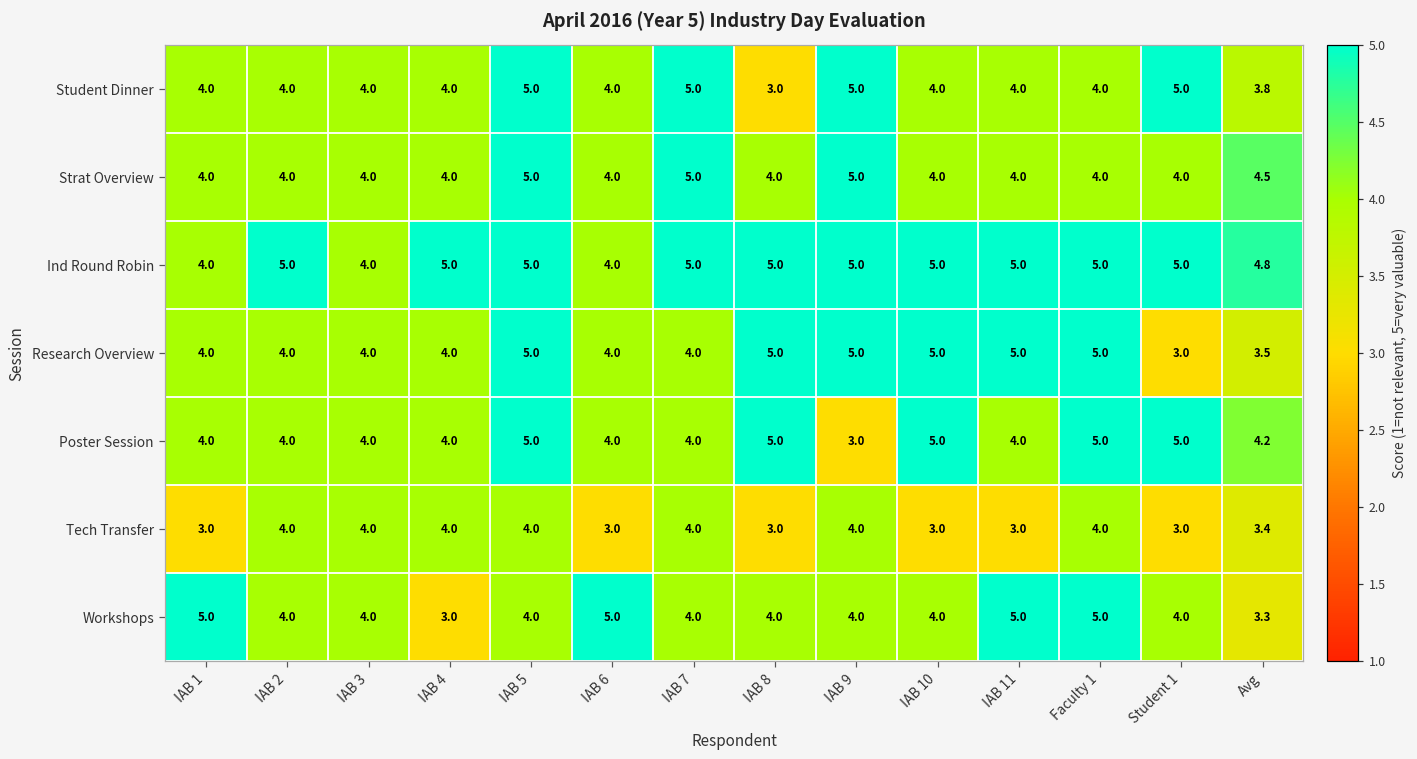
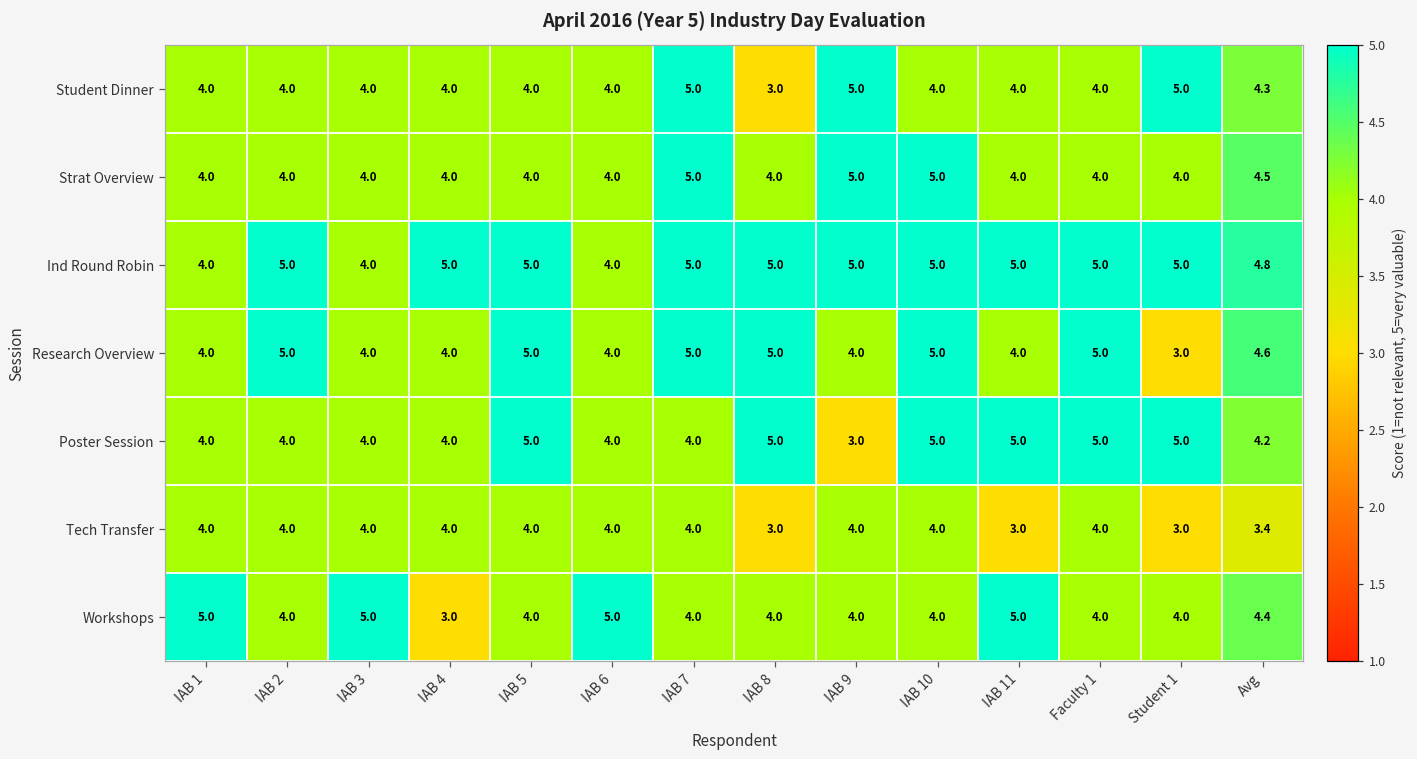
Student Dinner, IAB 5: 5.0 -> 4.0
Student Dinner, Avg: 3.8 -> 4.3
Strat Overview, IAB 5: 5.0 -> 4.0
Strat Overview, IAB 10: 4.0 -> 5.0
Research Overview, IAB 2: 4.0 -> 5.0
Research Overview, IAB 7: 4.0 -> 5.0
Research Overview, IAB 9: 5.0 -> 4.0
Research Overview, IAB 11: 5.0 -> 4.0
Research Overview, Avg: 3.5 -> 4.6
Poster Session, IAB 11: 4.0 -> 5.0
Tech Transfer, IAB 1: 3.0 -> 4.0
Tech Transfer, IAB 6: 3.0 -> 4.0
Tech Transfer, IAB 10: 3.0 -> 4.0
Workshops, IAB 3: 4.0 -> 5.0
Workshops, Faculty 1: 5.0 -> 4.0
Workshops, Avg: 3.3 -> 4.4
